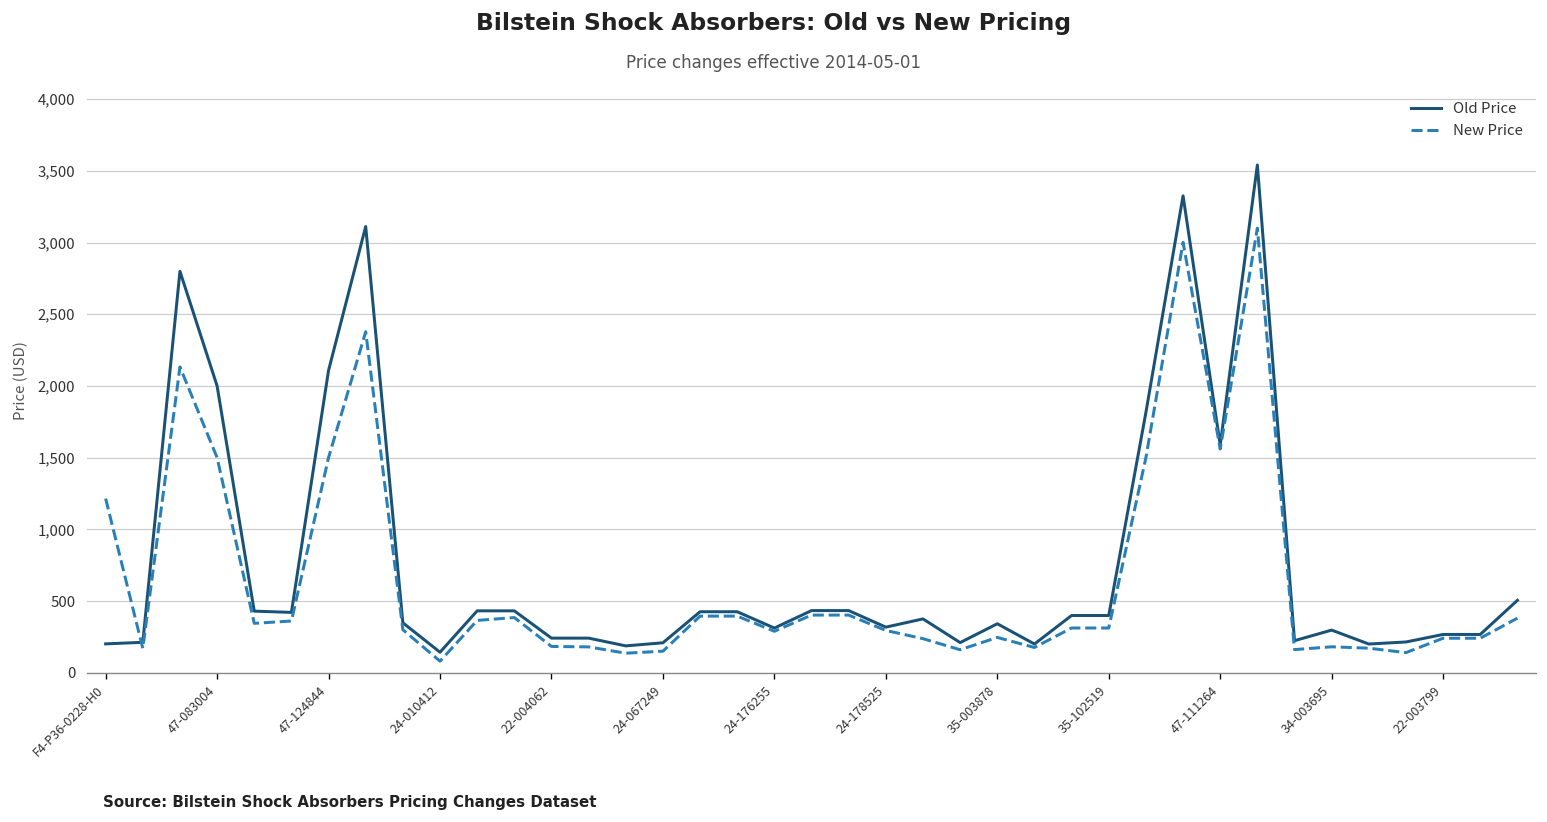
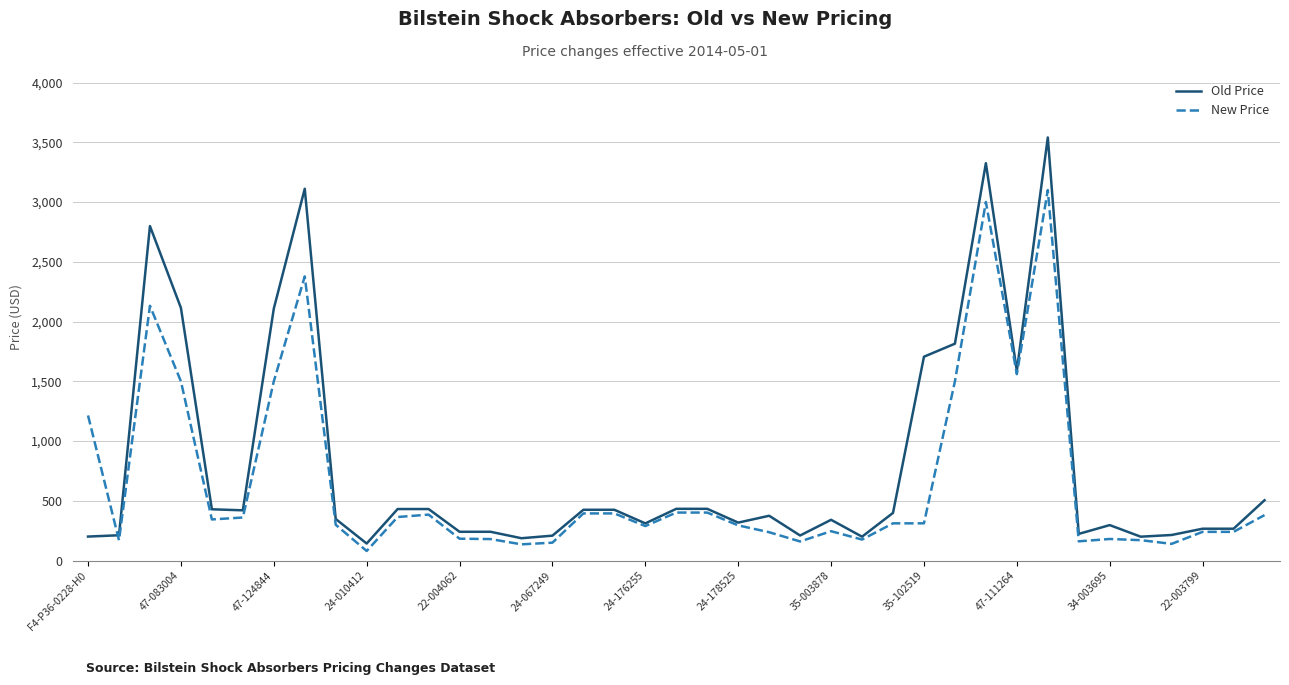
Old Price, 47-083004: 2,000 -> 2,110
Old Price, 35-102519: 400 -> 1,710
